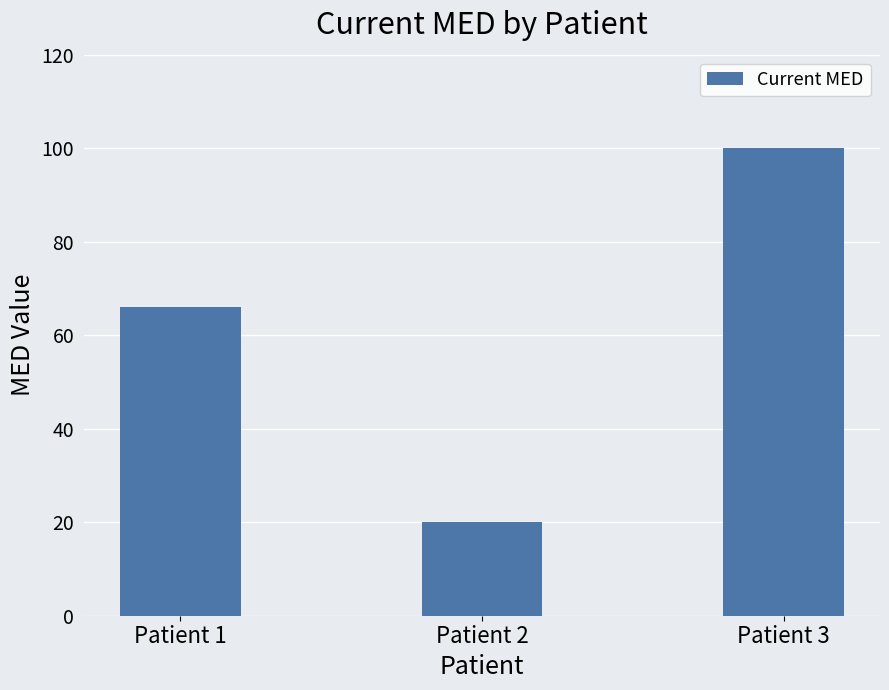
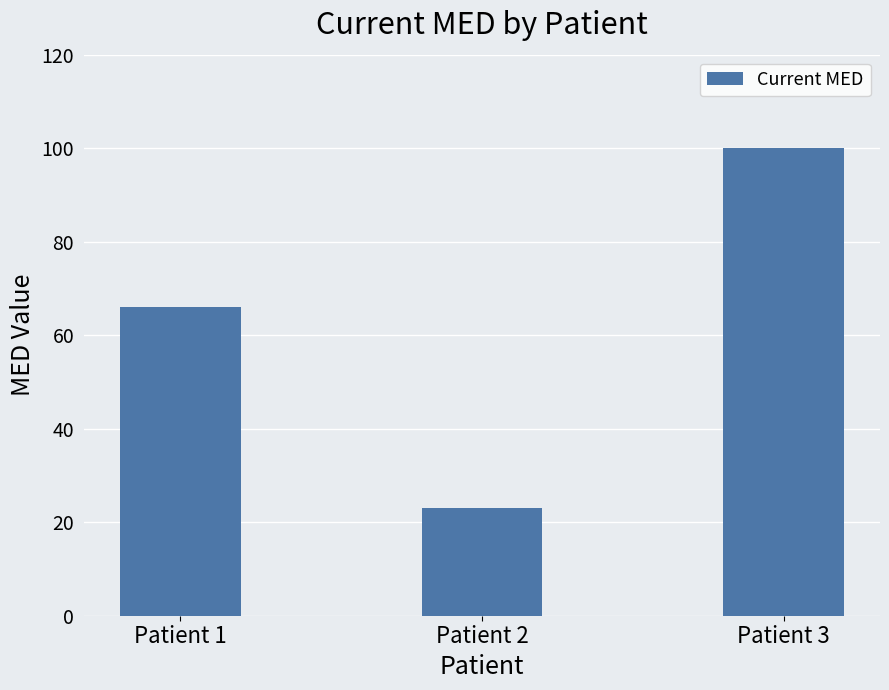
Patient 2: 20 -> 23
